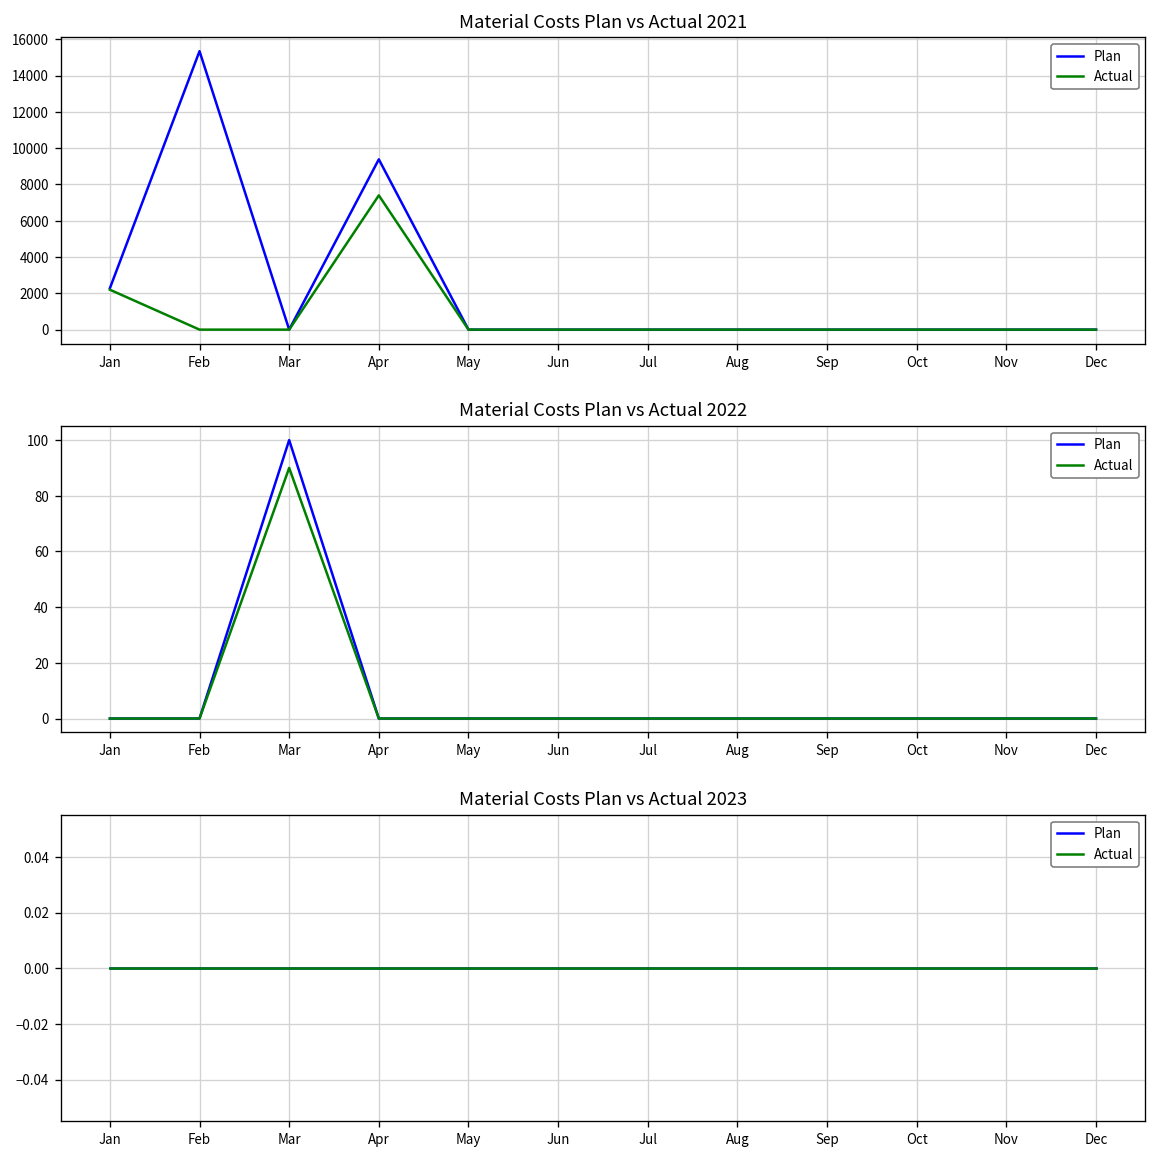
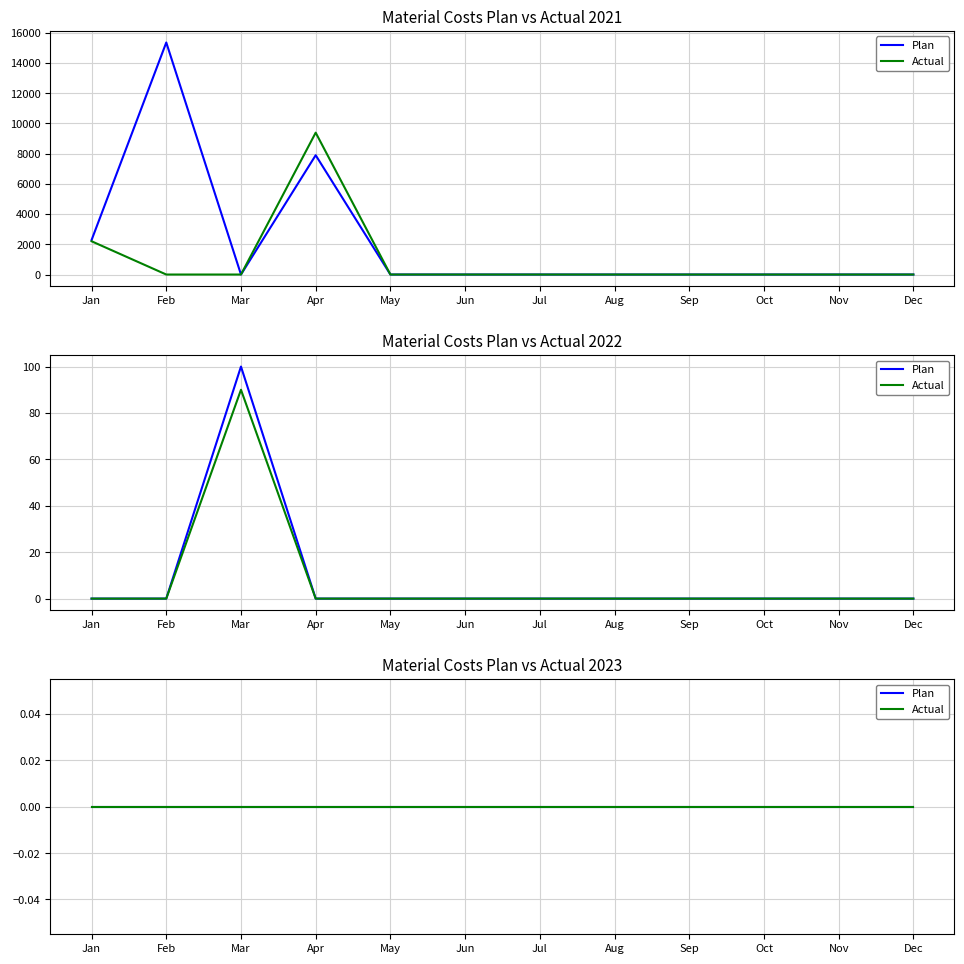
Material Costs Plan vs Actual 2021, Plan, Apr: 9400 -> 7900
Material Costs Plan vs Actual 2021, Actual, Apr: 7400 -> 9400
